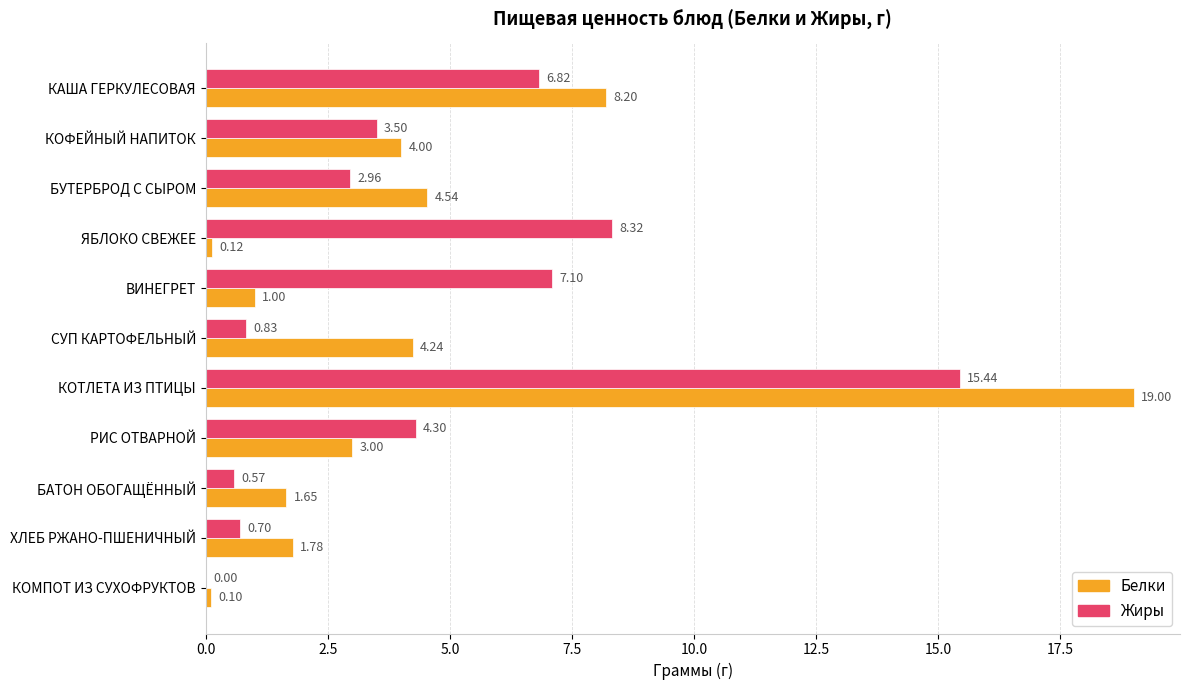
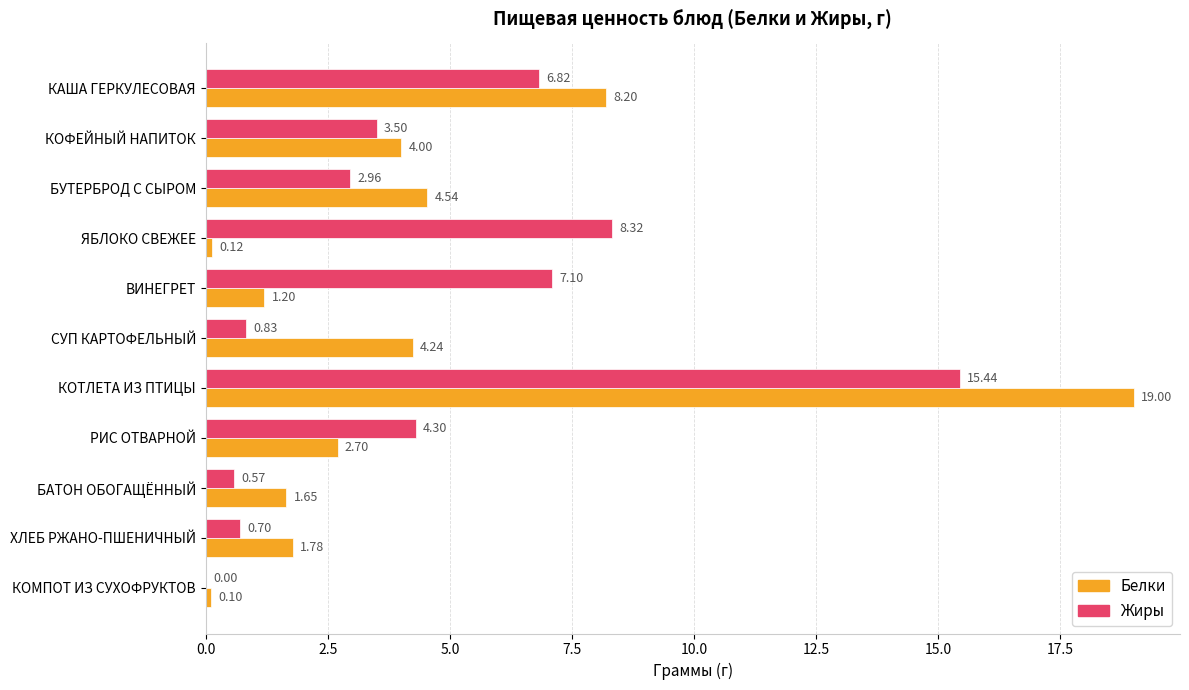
Белки, ВИНЕГРЕТ: 1.00 -> 1.20
Белки, РИС ОТВАРНОЙ: 3.00 -> 2.70
